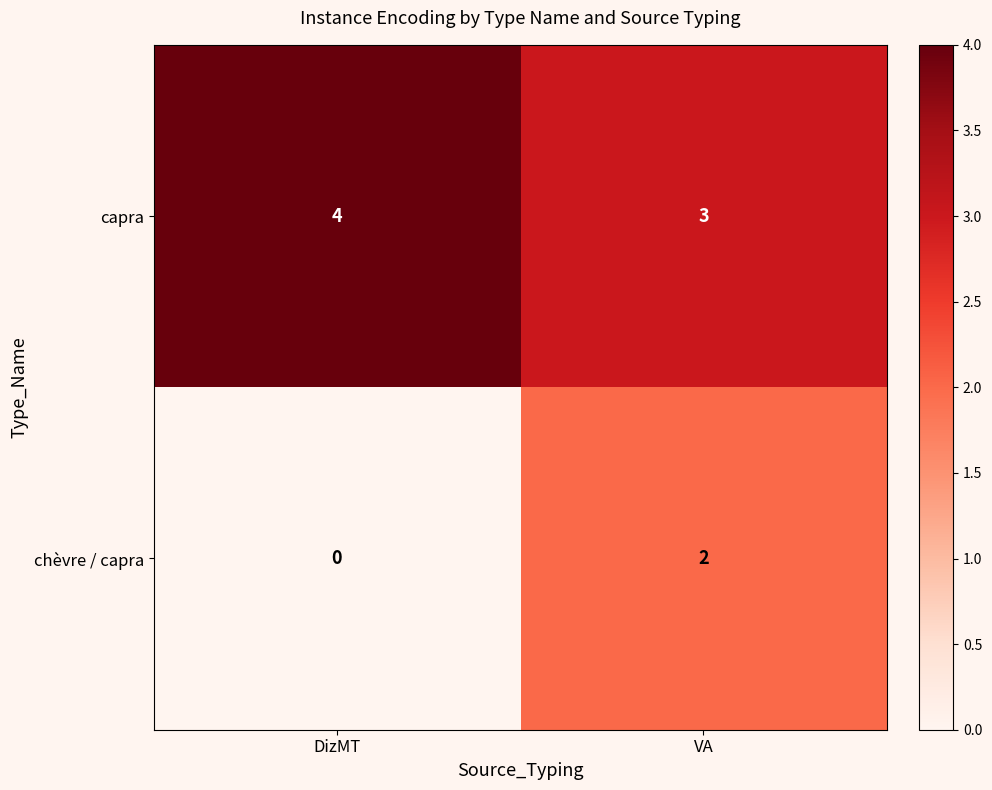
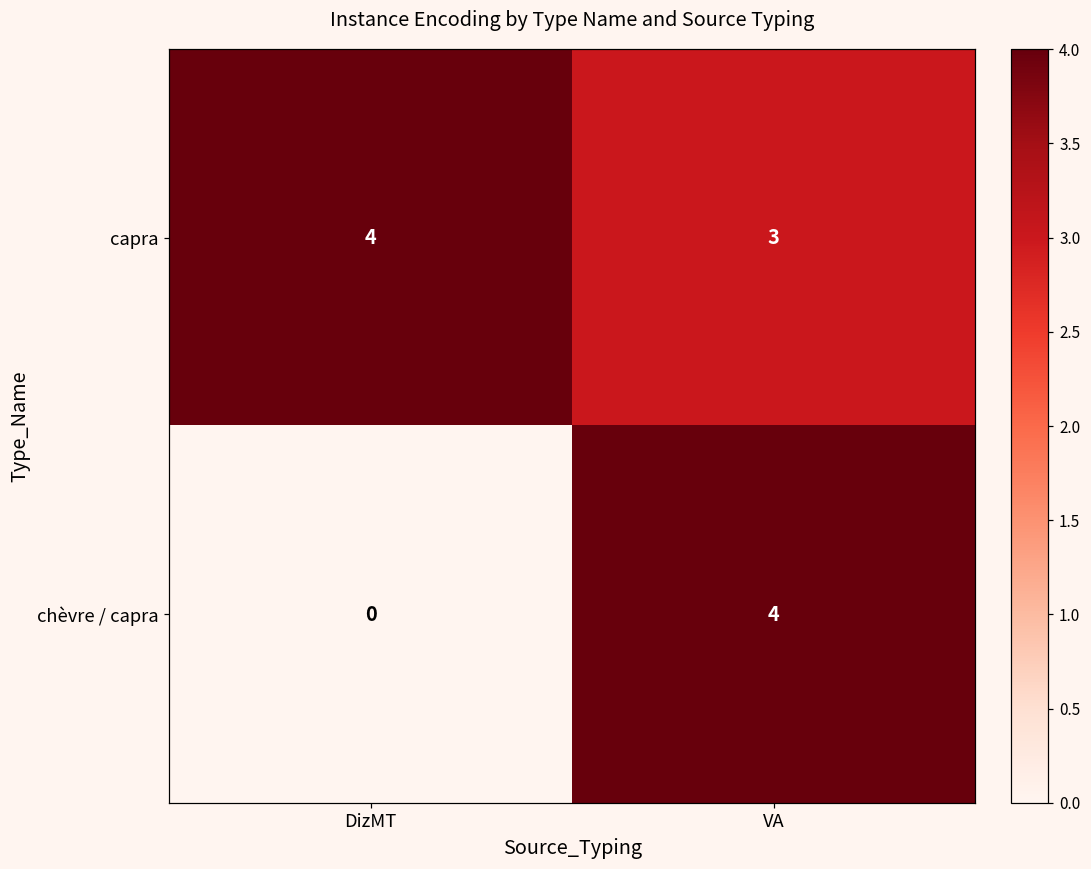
chèvre / capra, VA: 2 -> 4
